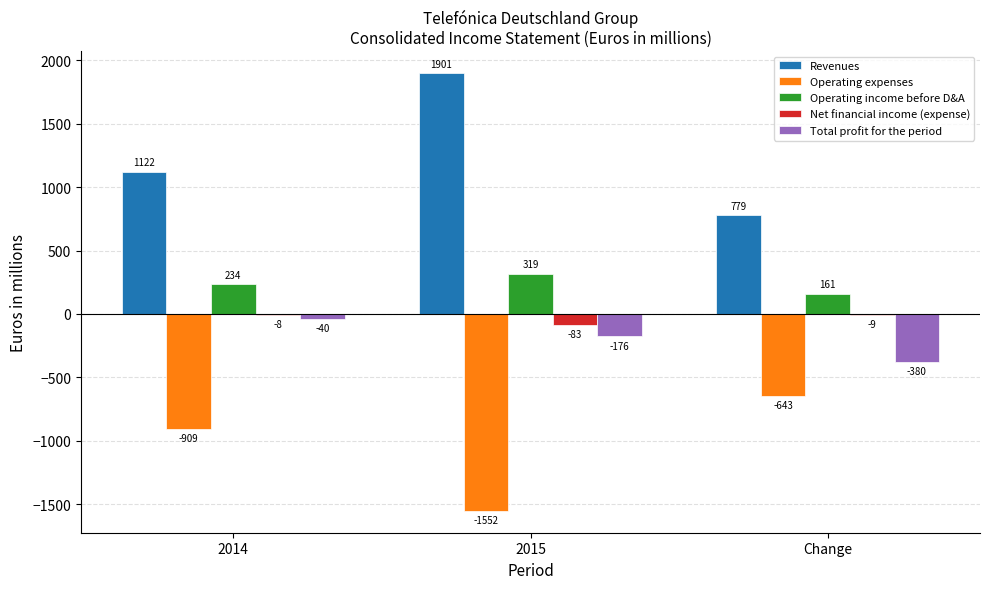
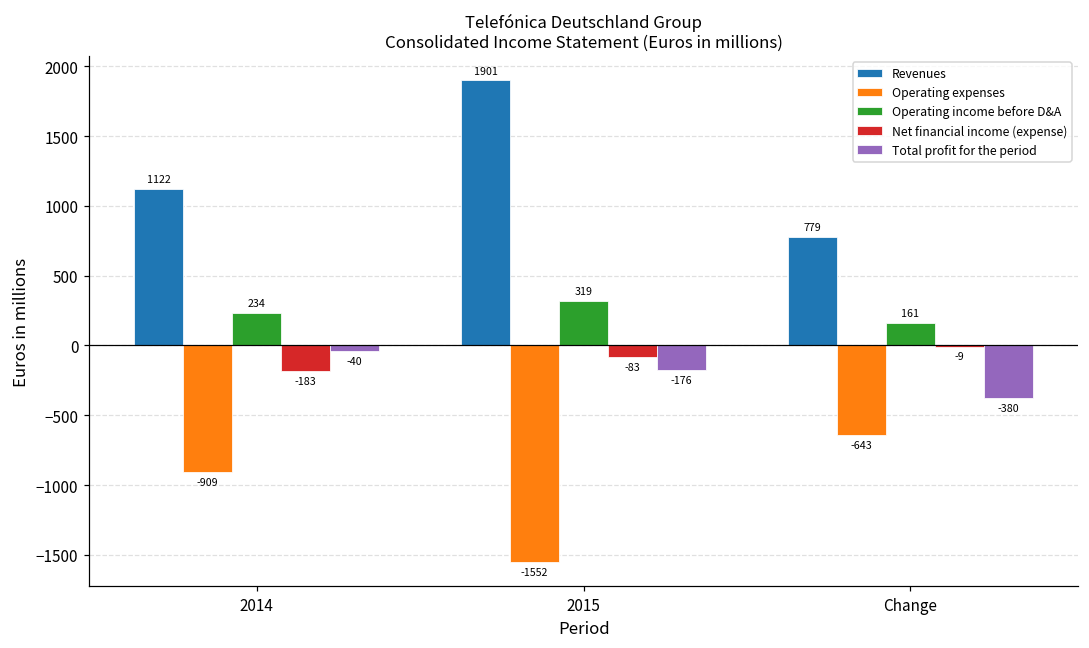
Net financial income (expense), 2014: -8 -> -183
